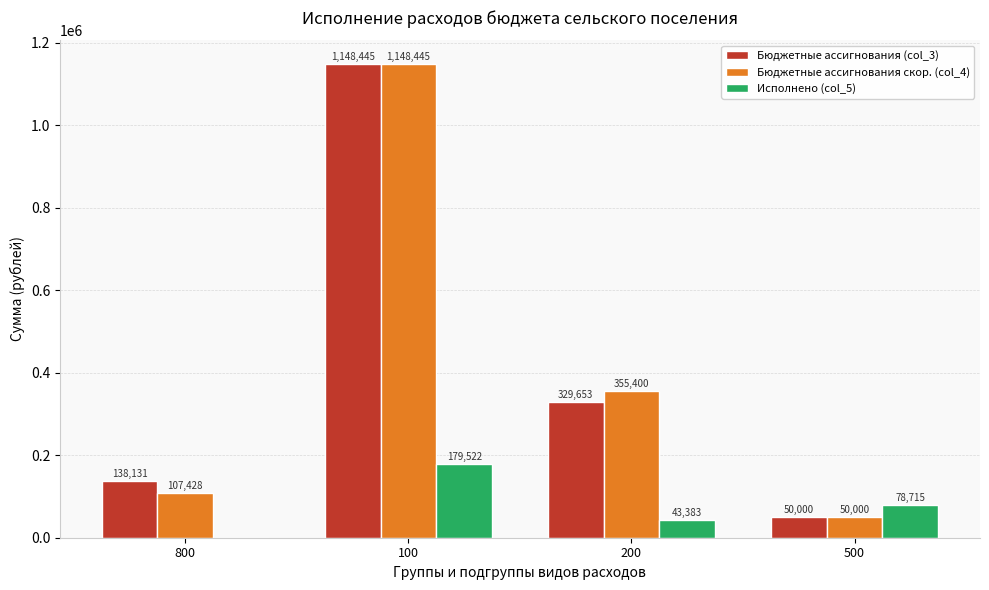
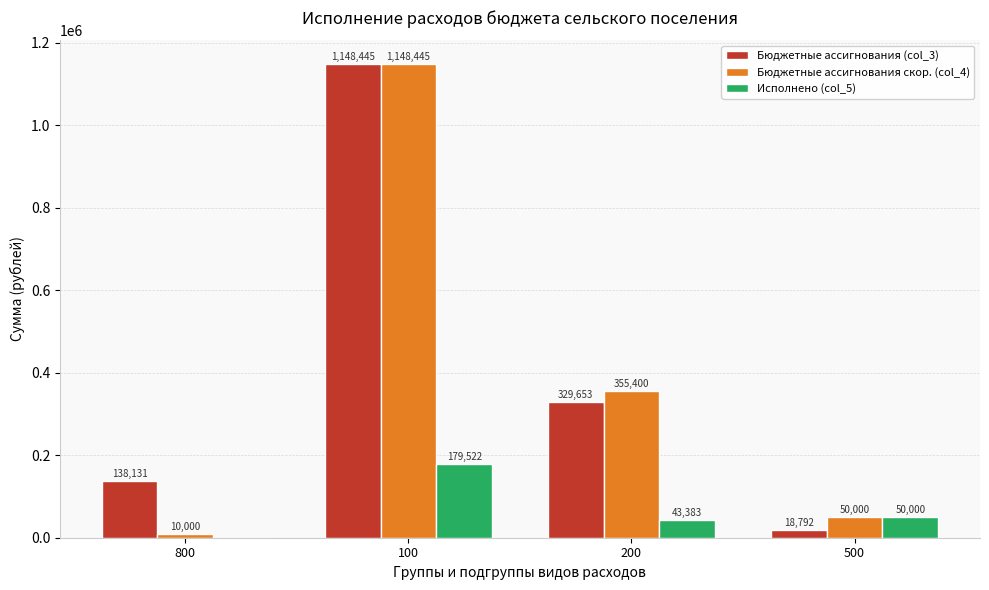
Бюджетные ассигнования скор. (col_4), 800: 107,428 -> 10,000
Бюджетные ассигнования (col_3), 500: 50,000 -> 18,792
Исполнено (col_5), 500: 78,715 -> 50,000
